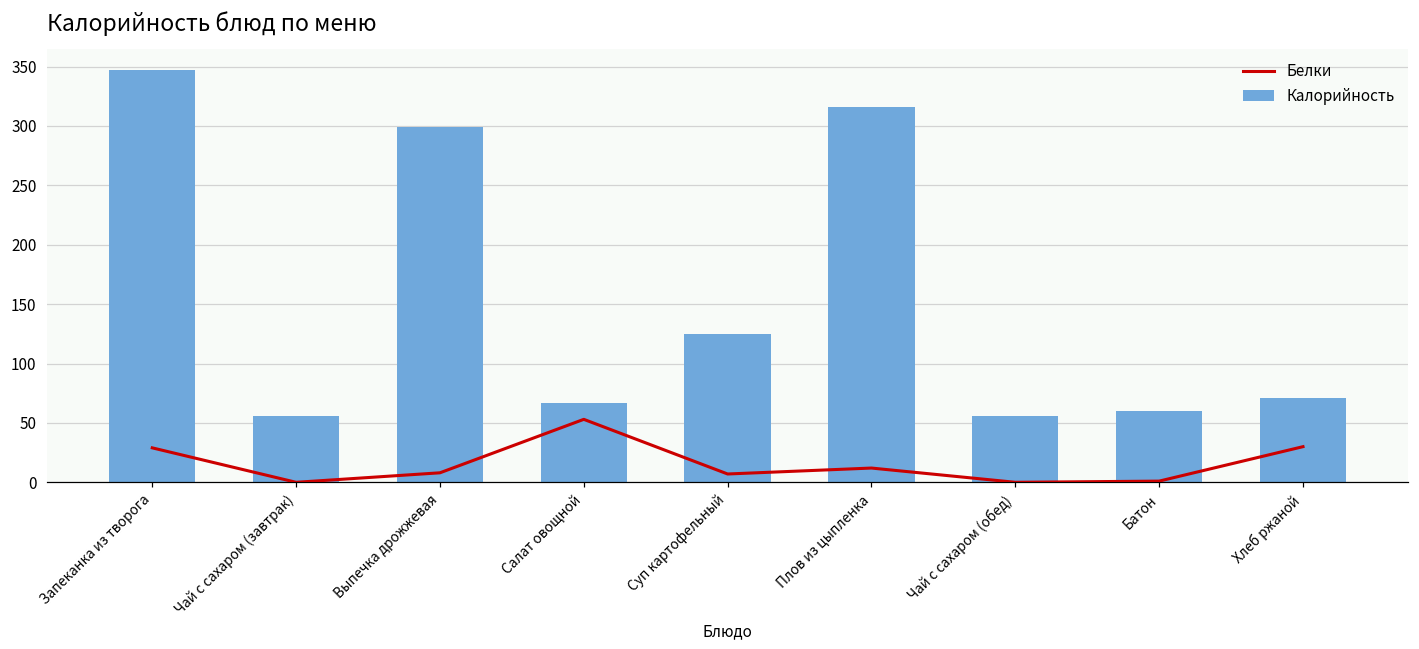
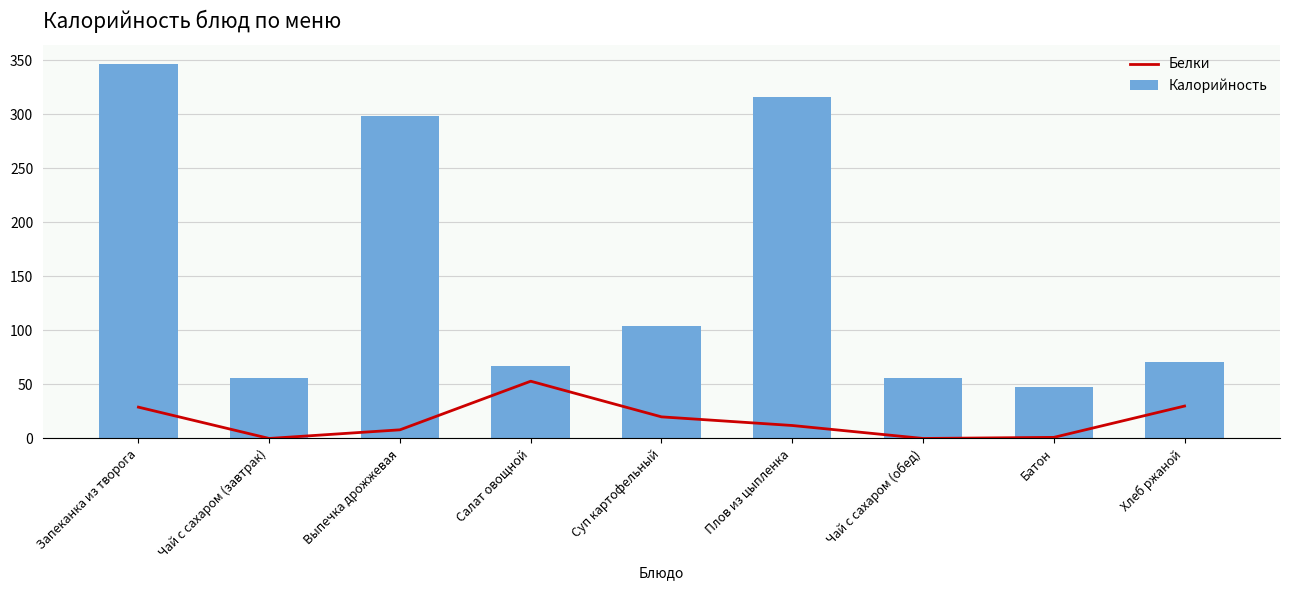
Белки, Суп картофельный: 7 -> 20
Калорийность, Суп картофельный: 125 -> 104
Калорийность, Батон: 60 -> 48
